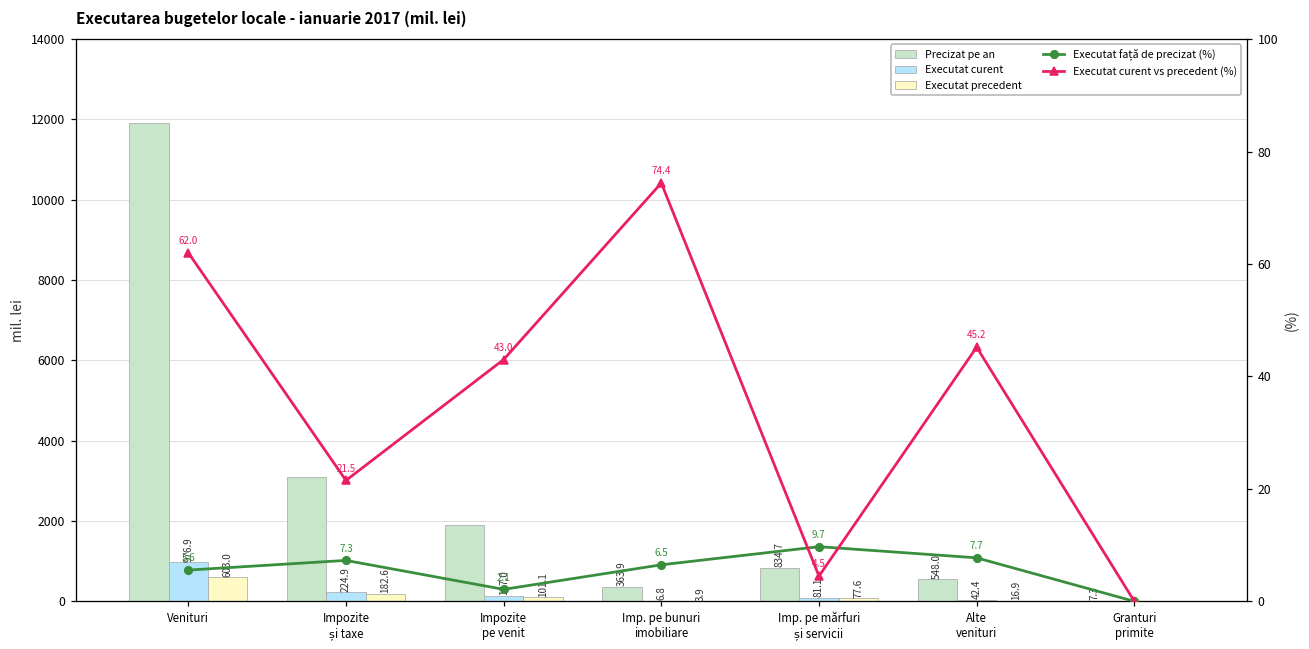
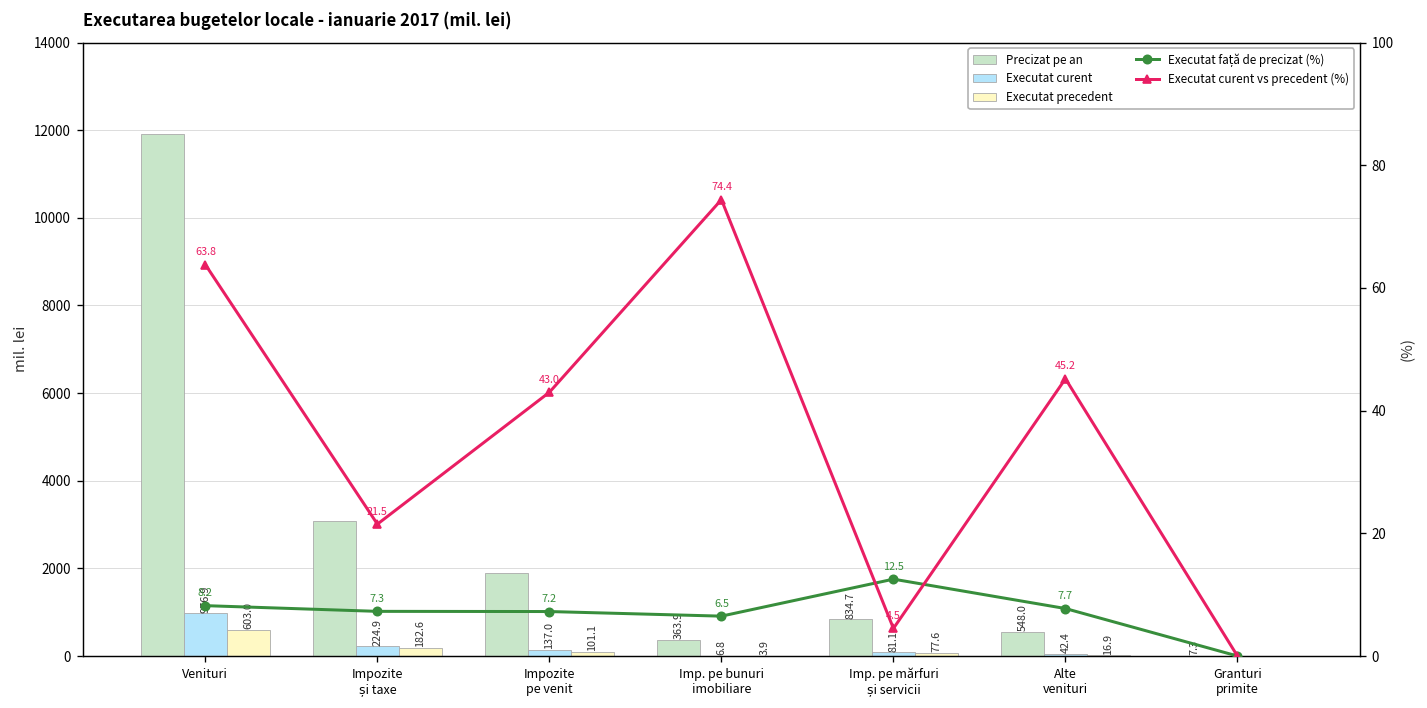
Executat față de precizat (%), Venituri: 5.6 -> 8.2
Executat curent vs precedent (%), Venituri: 62.0 -> 63.8
Executat față de precizat (%), Impozite pe venit: 2.1 -> 7.2
Executat față de precizat (%), Imp. pe mărfuri și servicii: 9.7 -> 12.5
